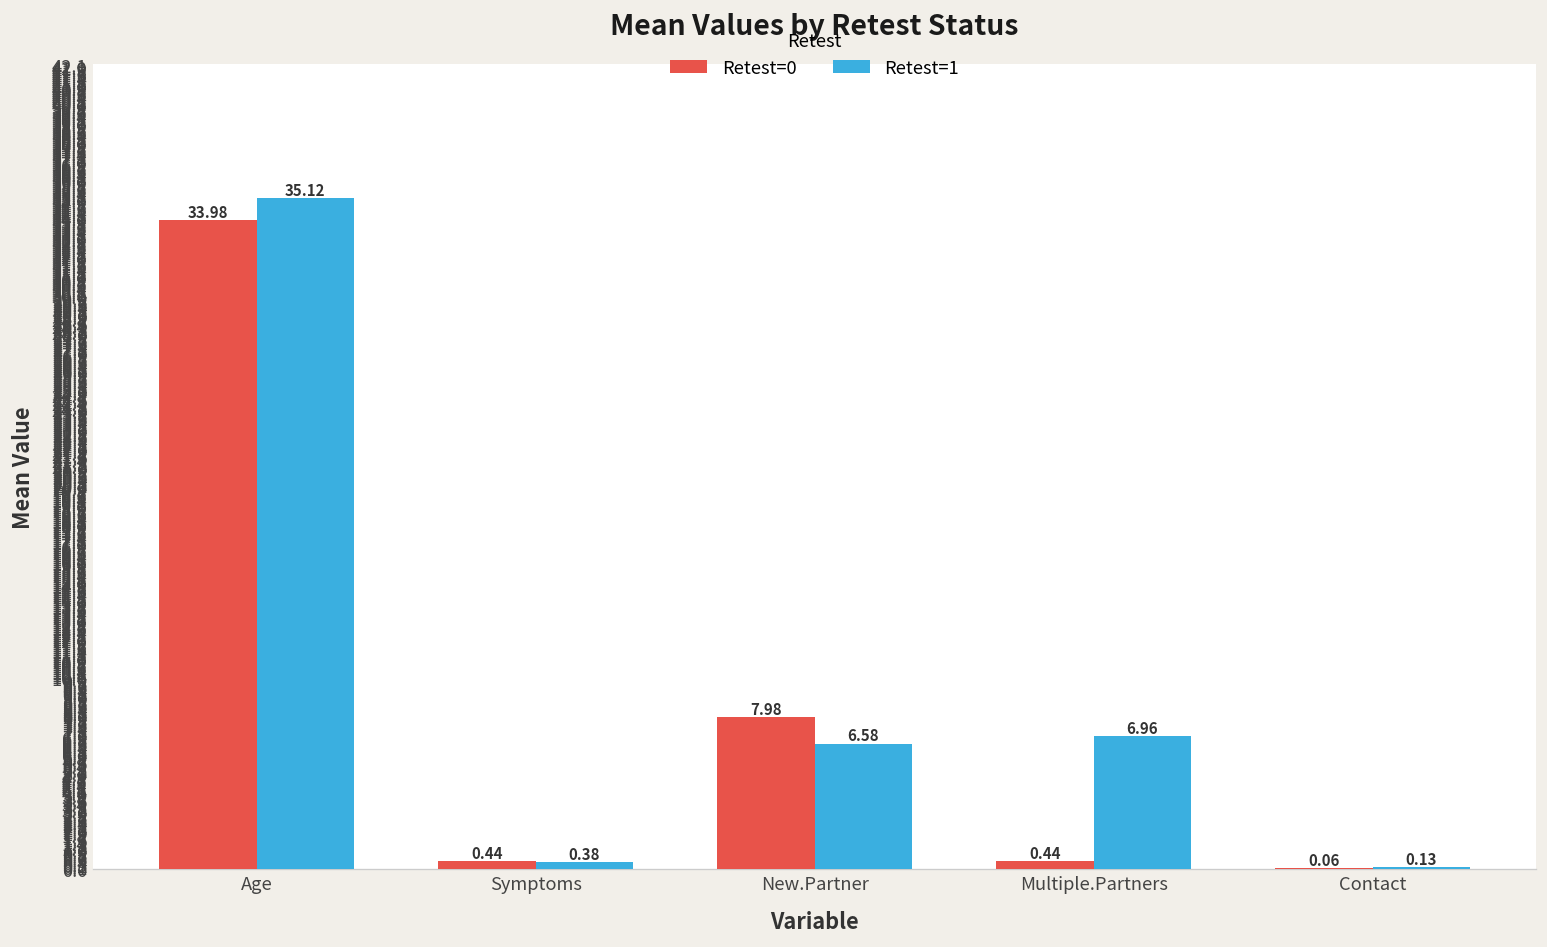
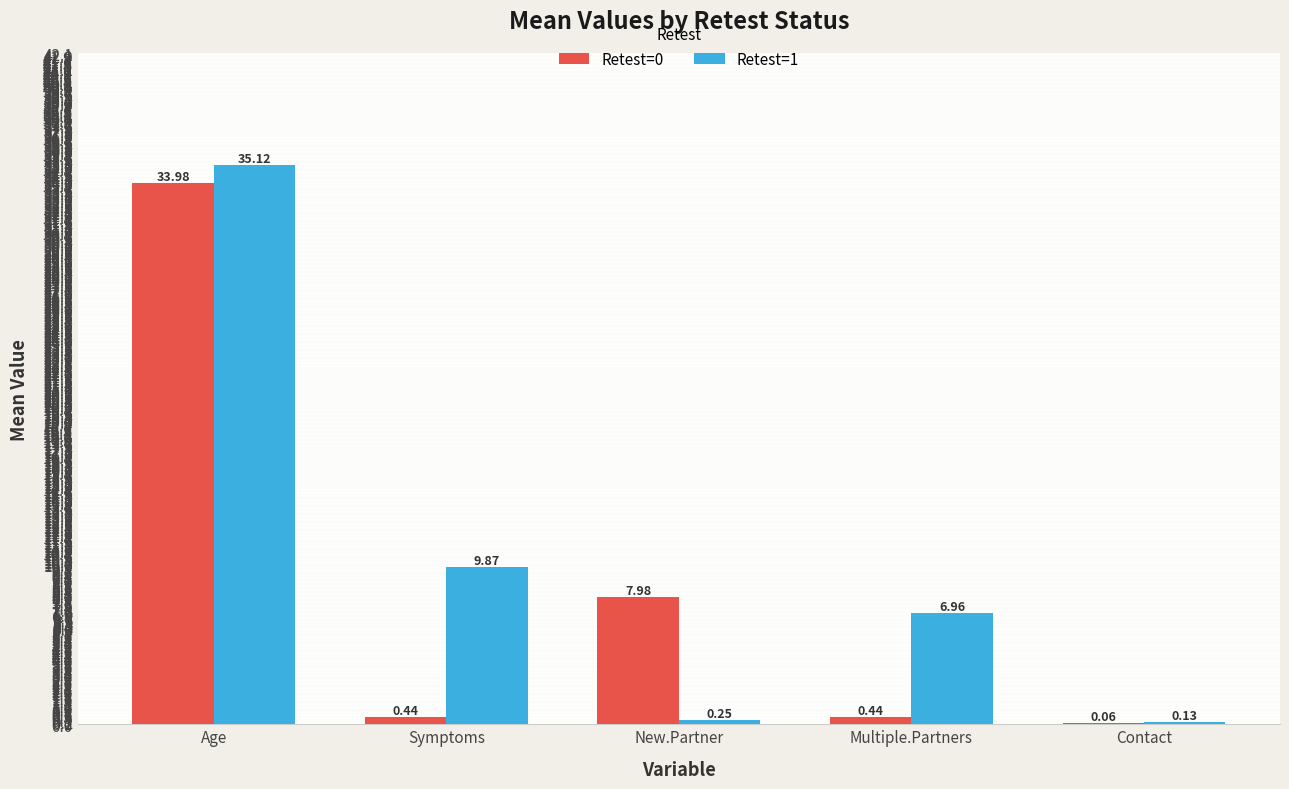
Retest=1, Symptoms: 0.38 -> 9.87
Retest=1, New.Partner: 6.58 -> 0.25
